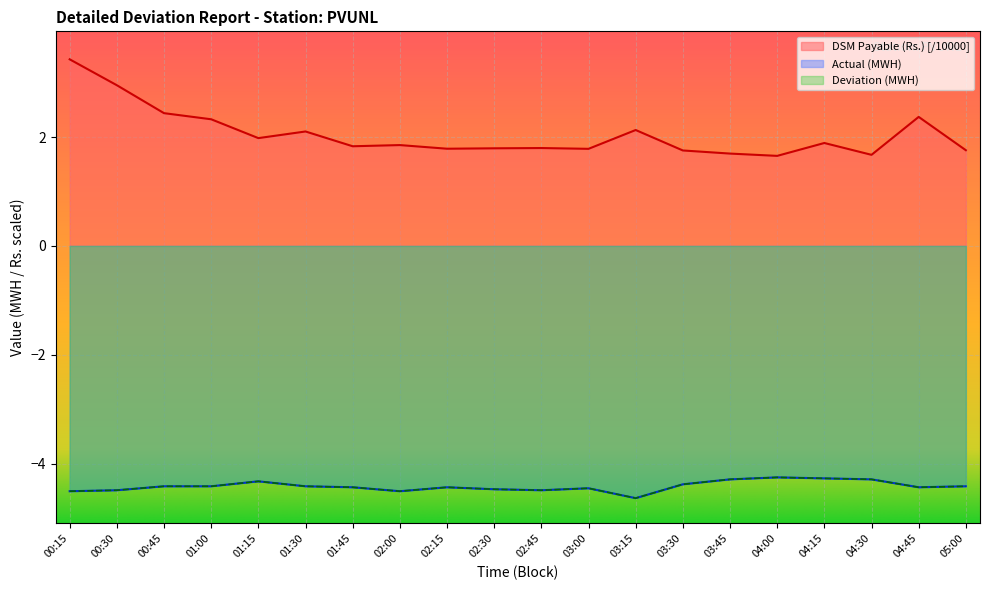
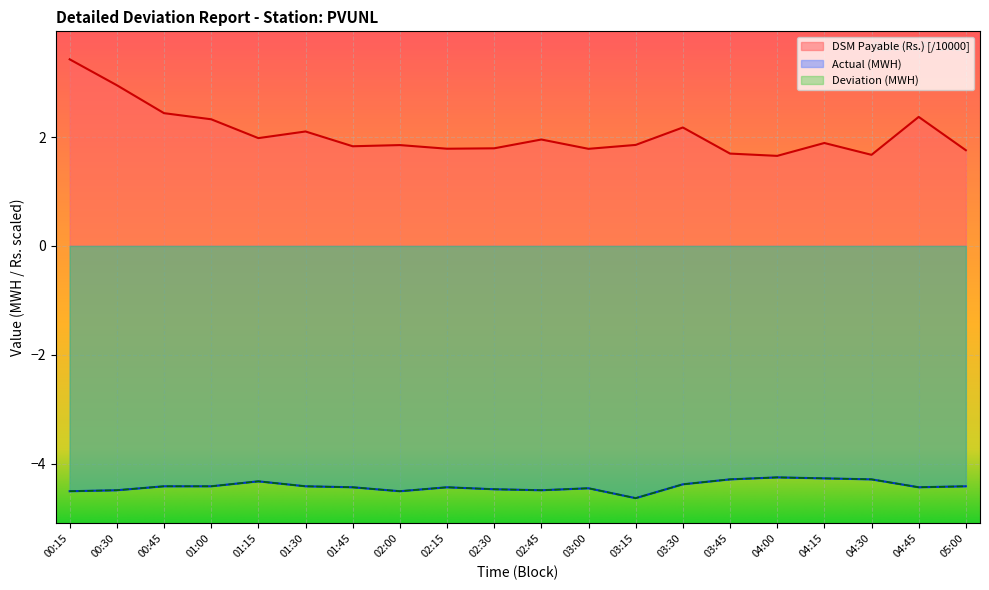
DSM Payable (Rs.) [/10000], 02:45: 1.8 -> 2.0
DSM Payable (Rs.) [/10000], 03:15: 2.1 -> 1.9
DSM Payable (Rs.) [/10000], 03:30: 1.8 -> 2.2
